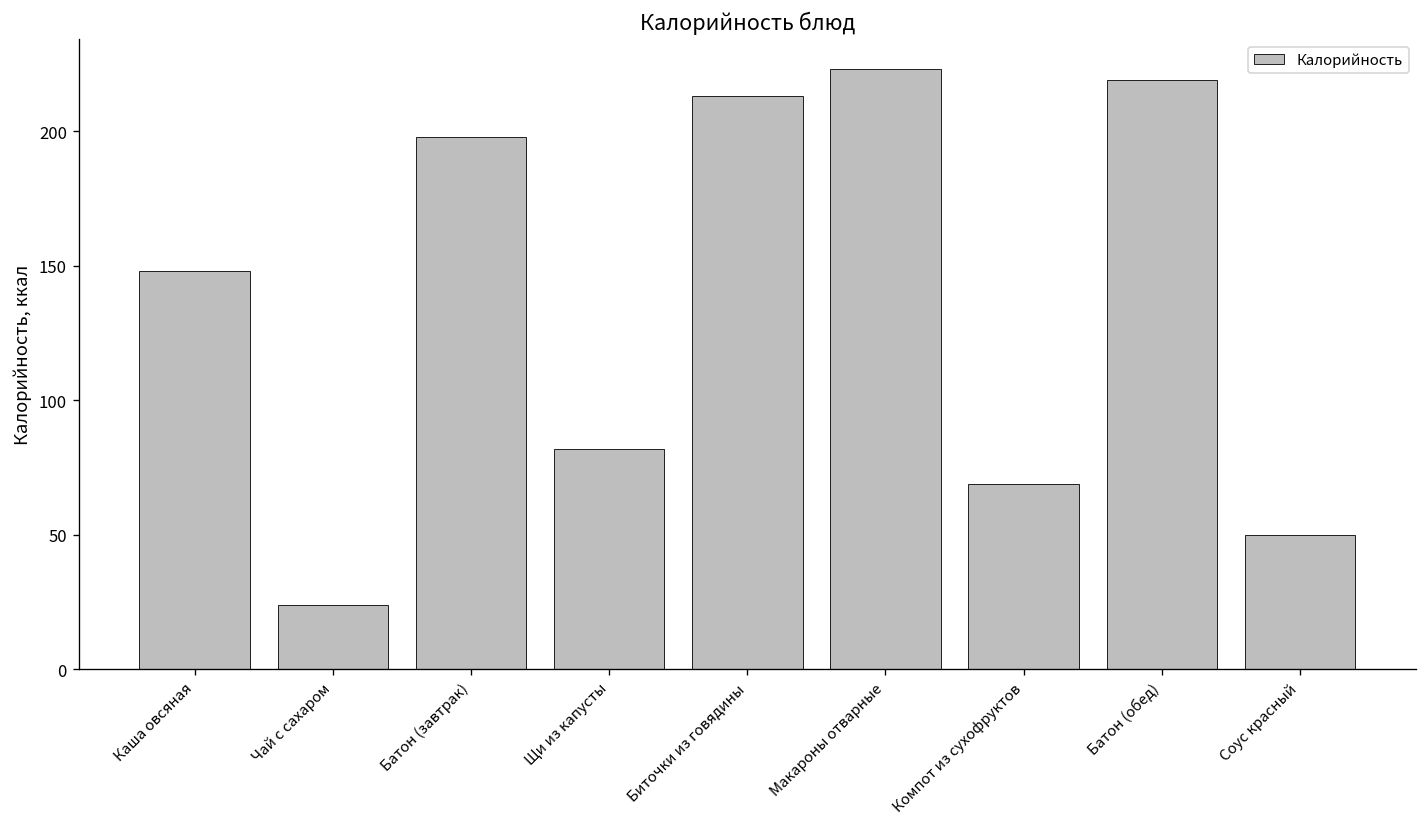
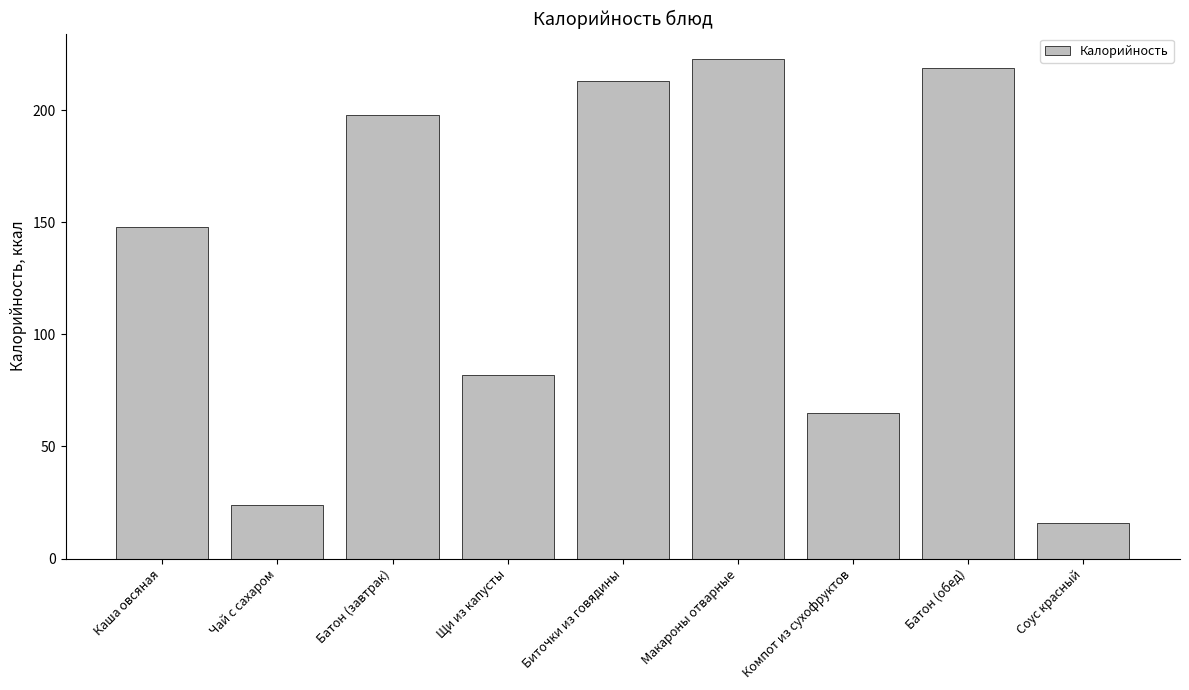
Компот из сухофруктов: 69 -> 65
Соус красный: 50 -> 16
